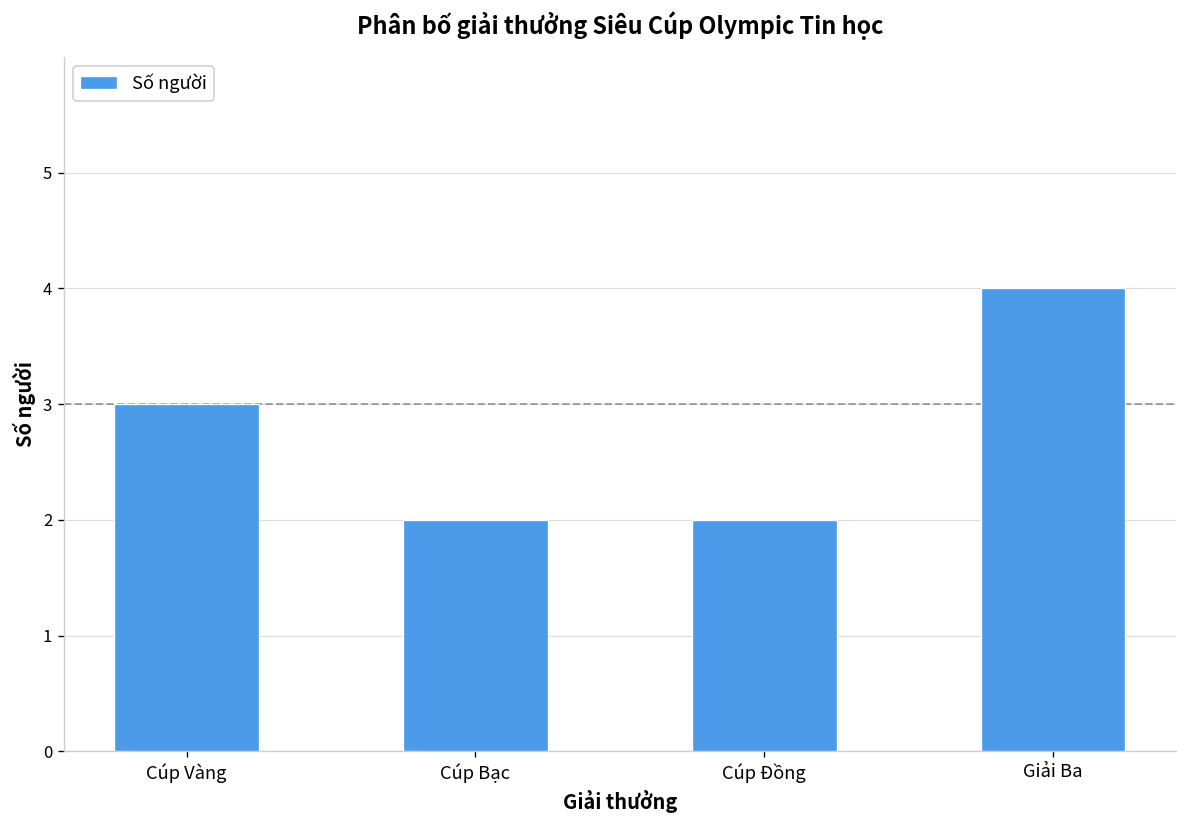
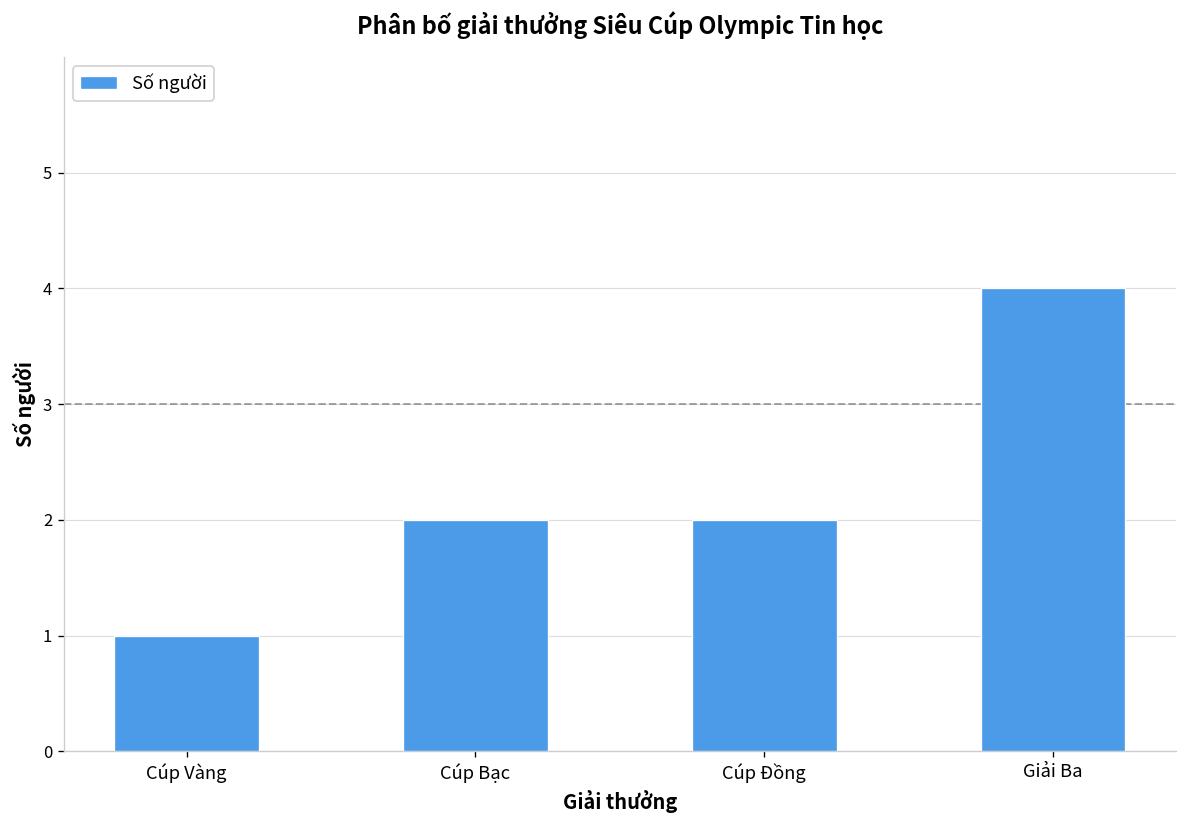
Cúp Vàng: 3 -> 1
